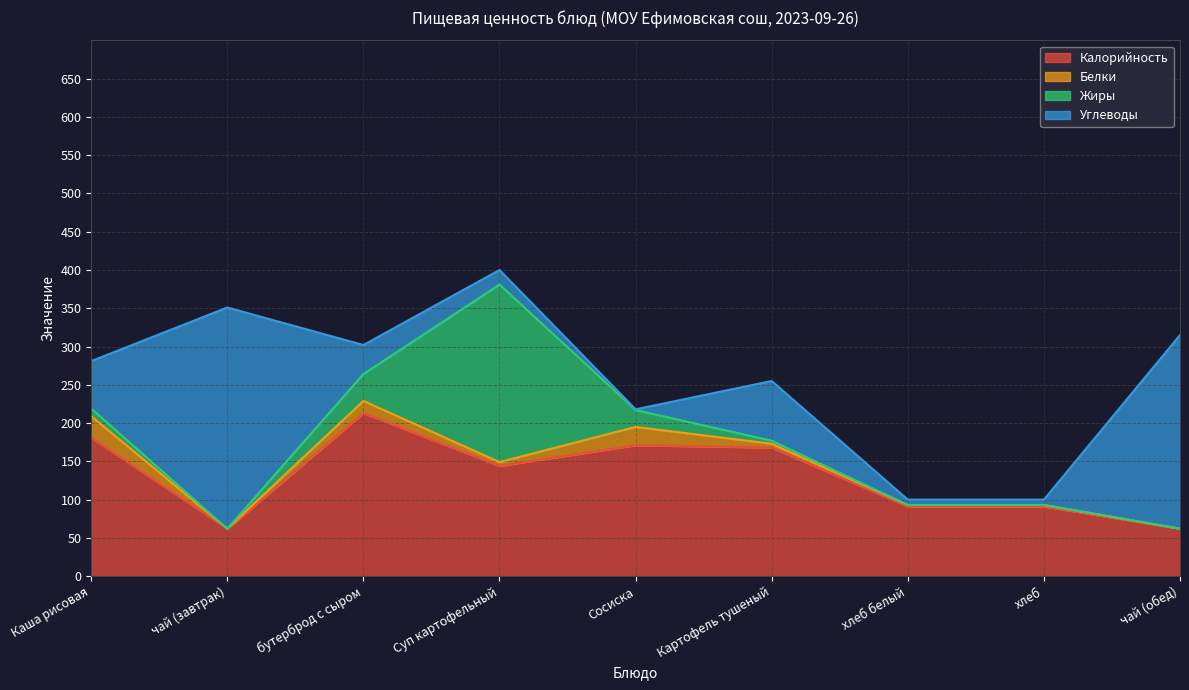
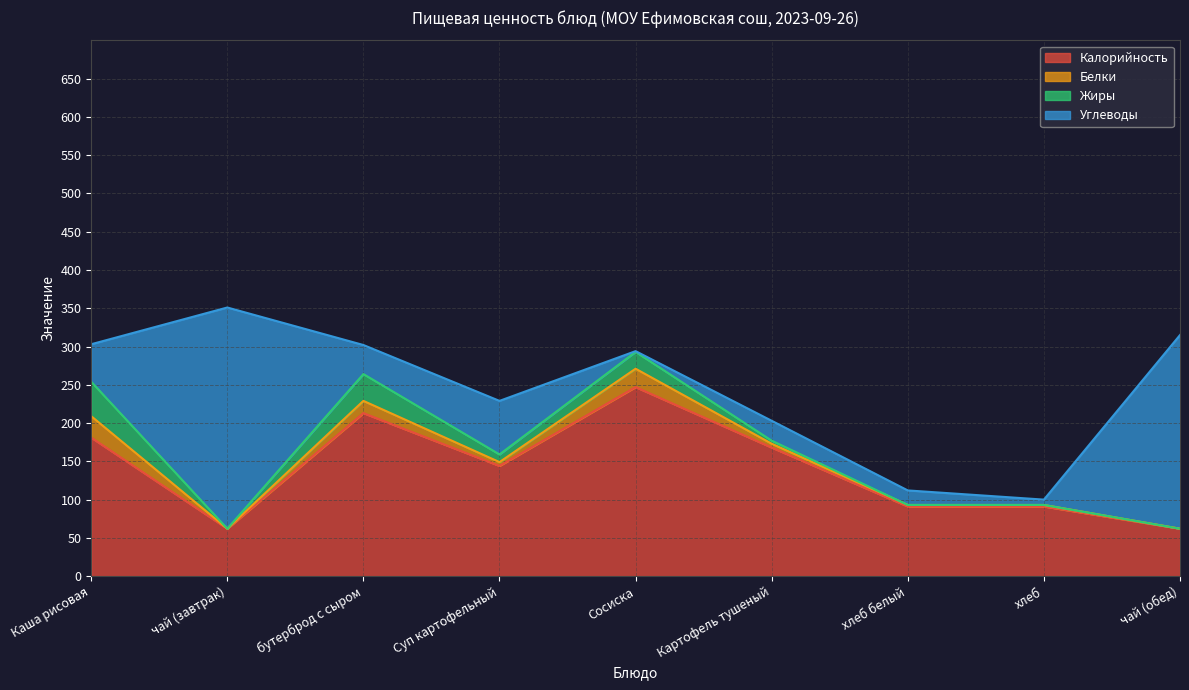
Жиры, Каша рисовая: 10 -> 50
Углеводы, Каша рисовая: 60 -> 50
Жиры, Суп картофельный: 230 -> 10
Углеводы, Суп картофельный: 20 -> 70
Калорийность, Сосиска: 170 -> 250
Углеводы, Картофель тушеный: 80 -> 30
Углеводы, хлеб белый: 10 -> 20
